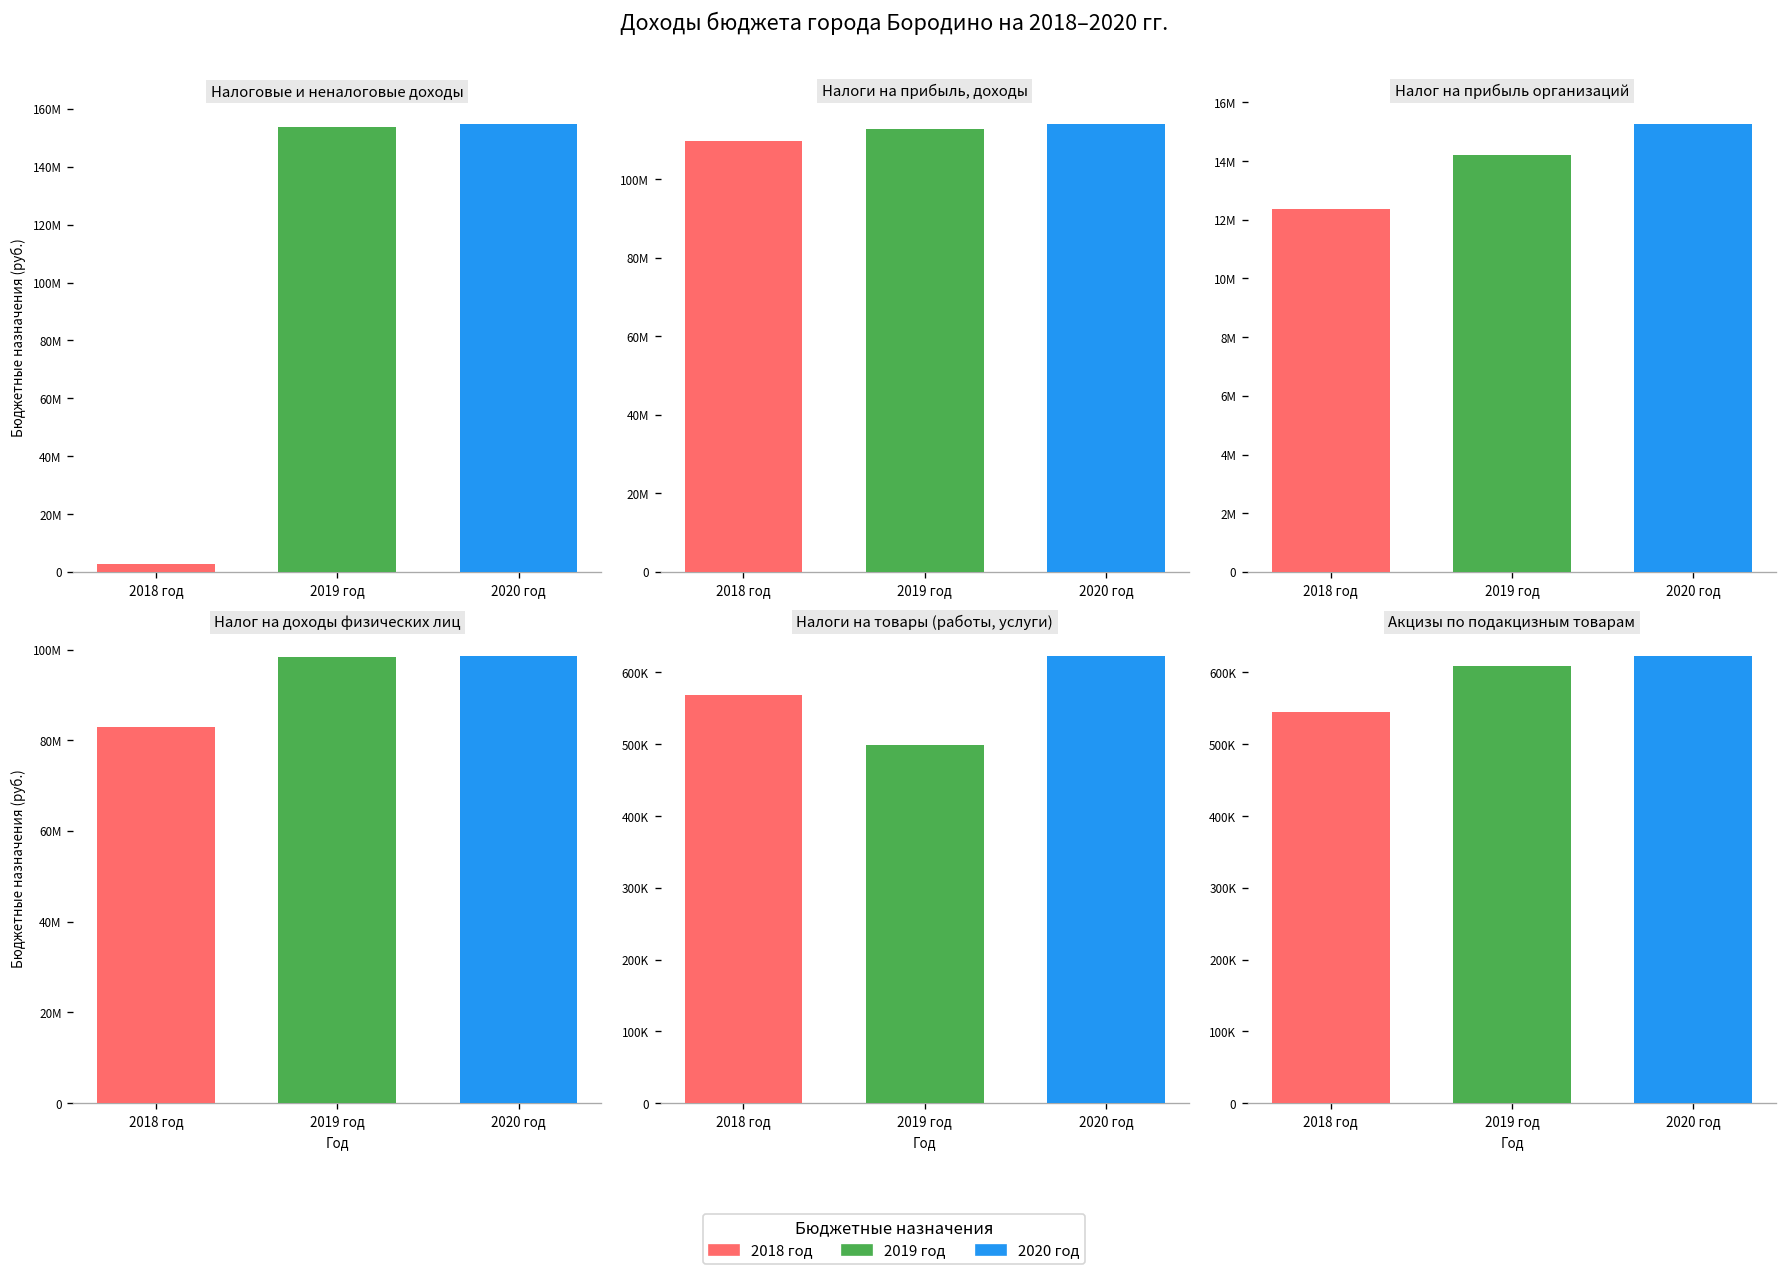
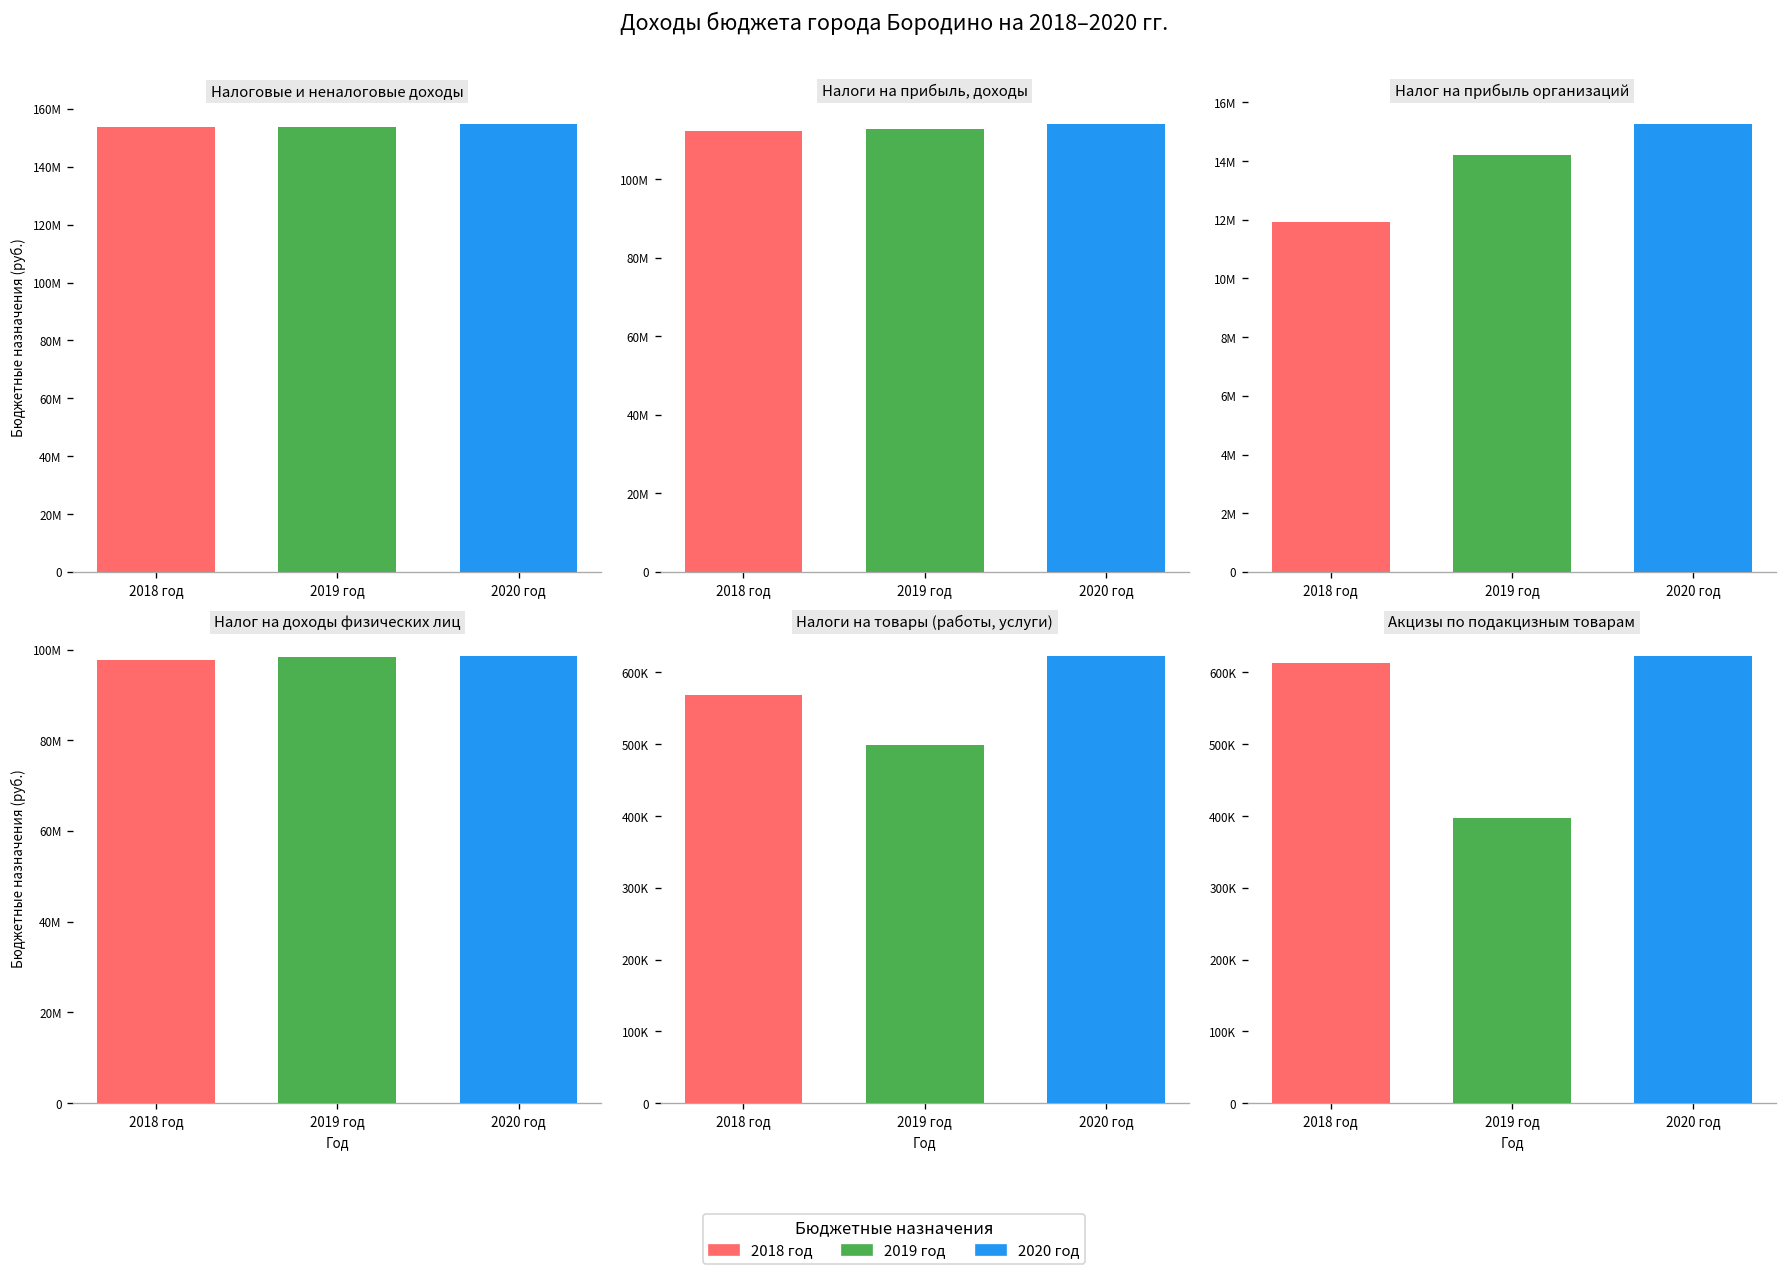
Налоговые и неналоговые доходы, 2018 год: 3000000 -> 154000000
Налоги на прибыль, доходы, 2018 год: 110000000 -> 112000000
Налог на прибыль организаций, 2018 год: 12400000 -> 11900000
Налог на доходы физических лиц, 2018 год: 83000000 -> 98000000
Акцизы по подакцизным товарам, 2018 год: 550000 -> 610000
Акцизы по подакцизным товарам, 2019 год: 610000 -> 400000
